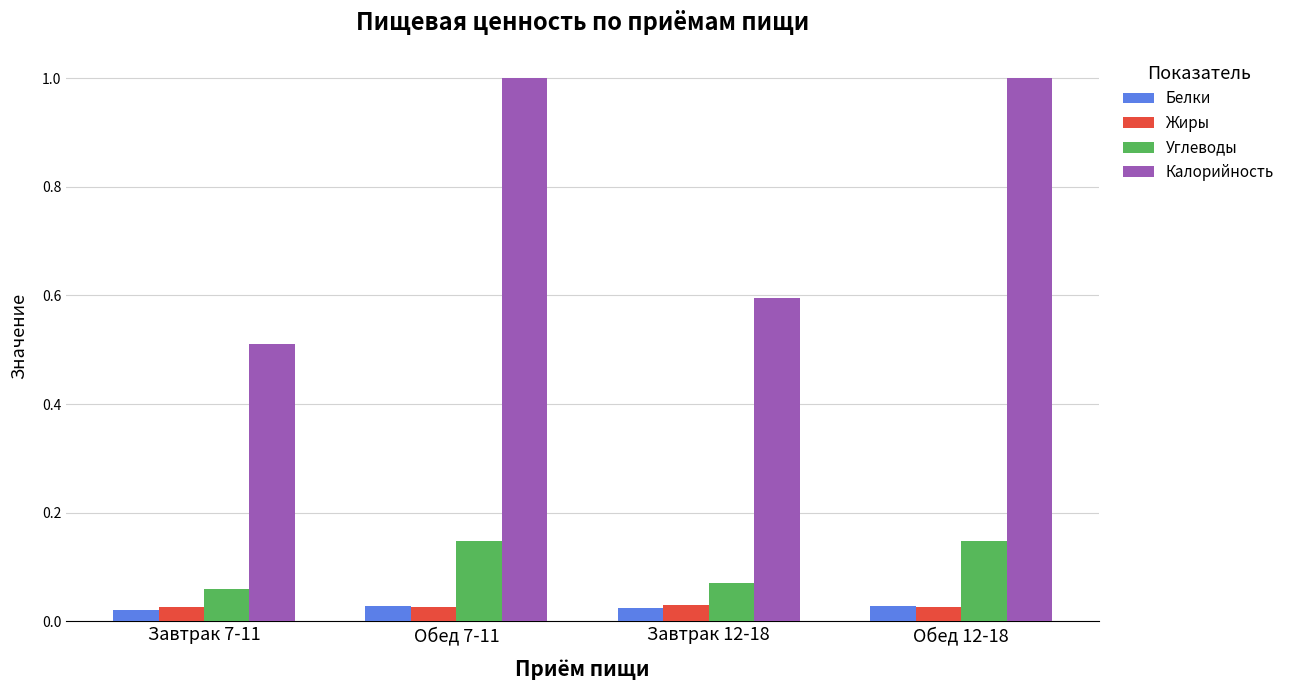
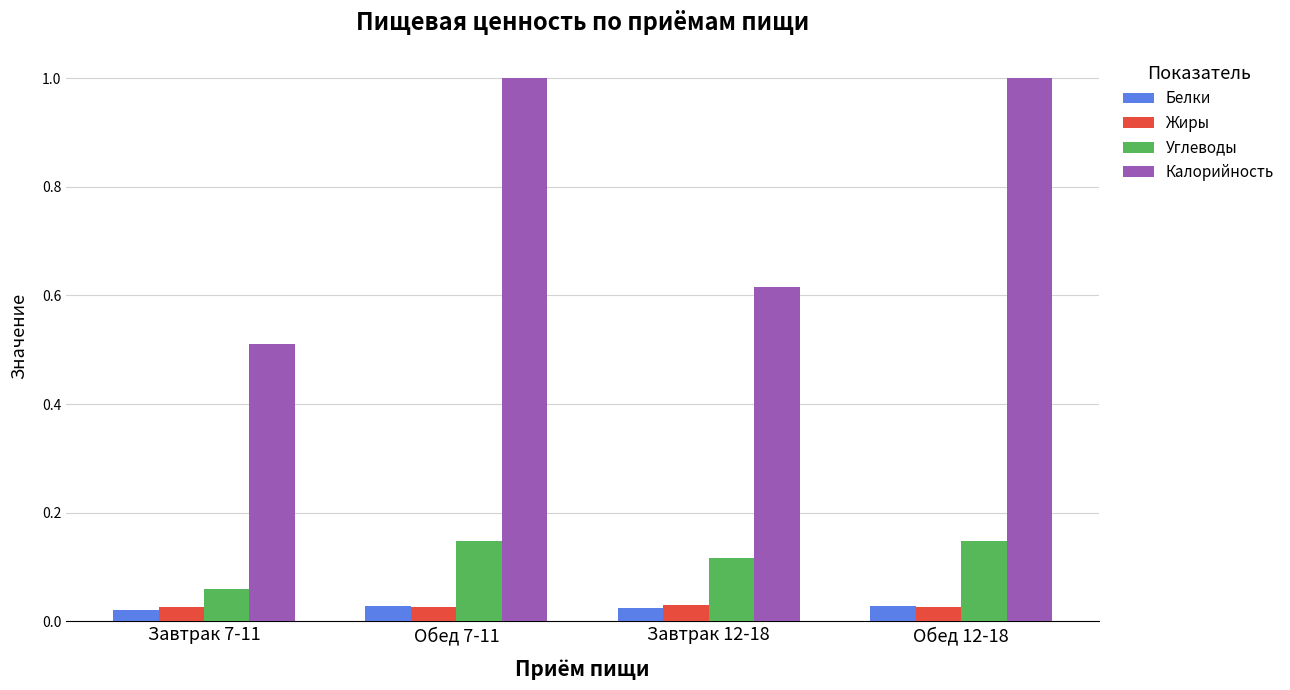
Углеводы, Завтрак 12-18: 0.07 -> 0.12
Калорийность, Завтрак 12-18: 0.59 -> 0.62
